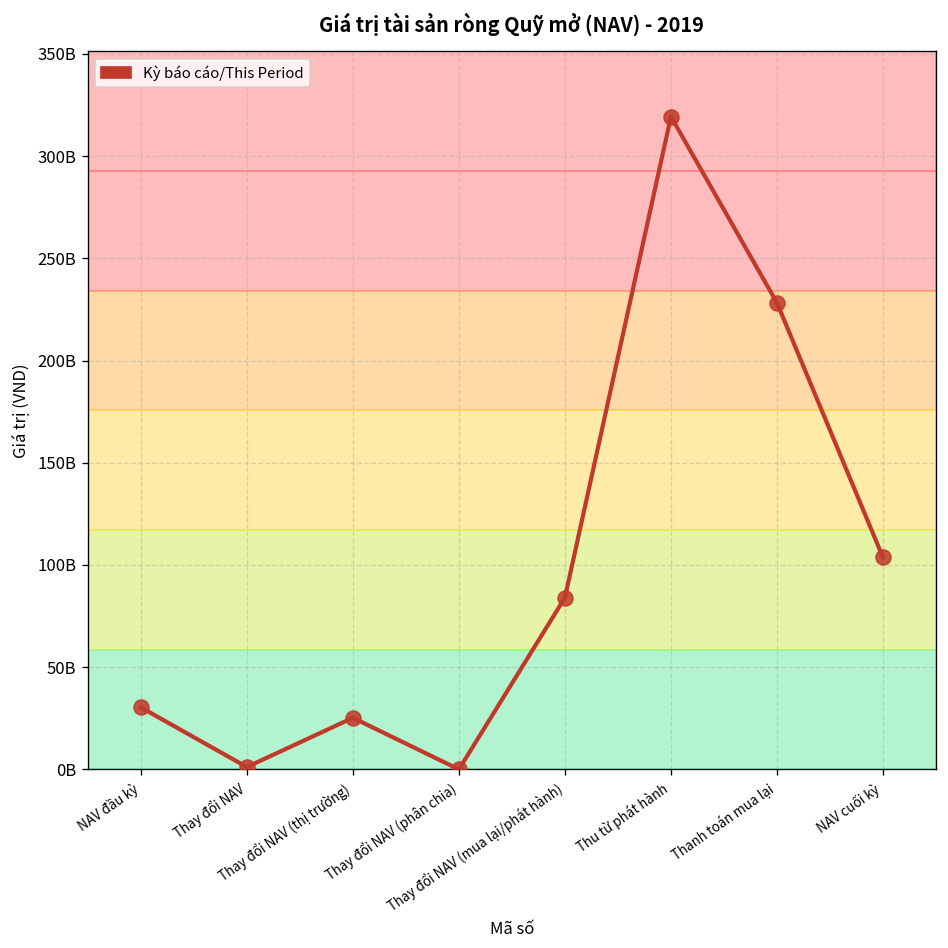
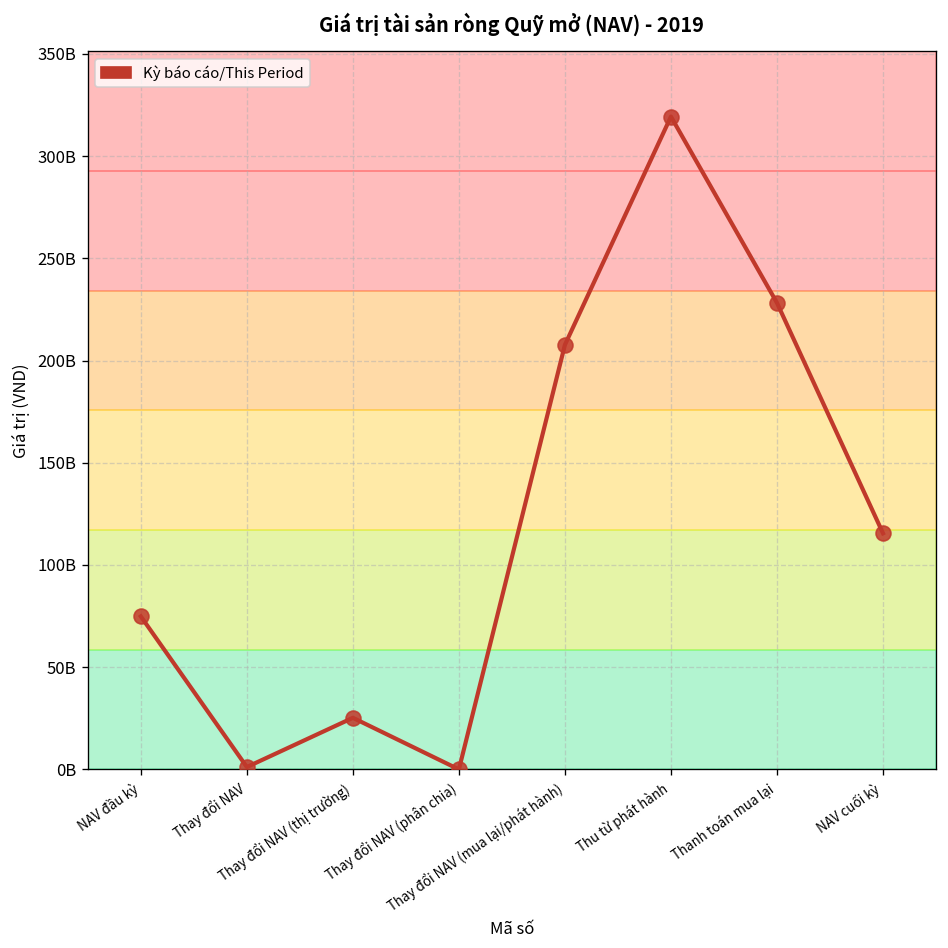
NAV đầu kỳ: 30000000000 -> 75000000000
Thay đổi NAV (mua lại/phát hành): 84000000000 -> 208000000000
NAV cuối kỳ: 104000000000 -> 116000000000
